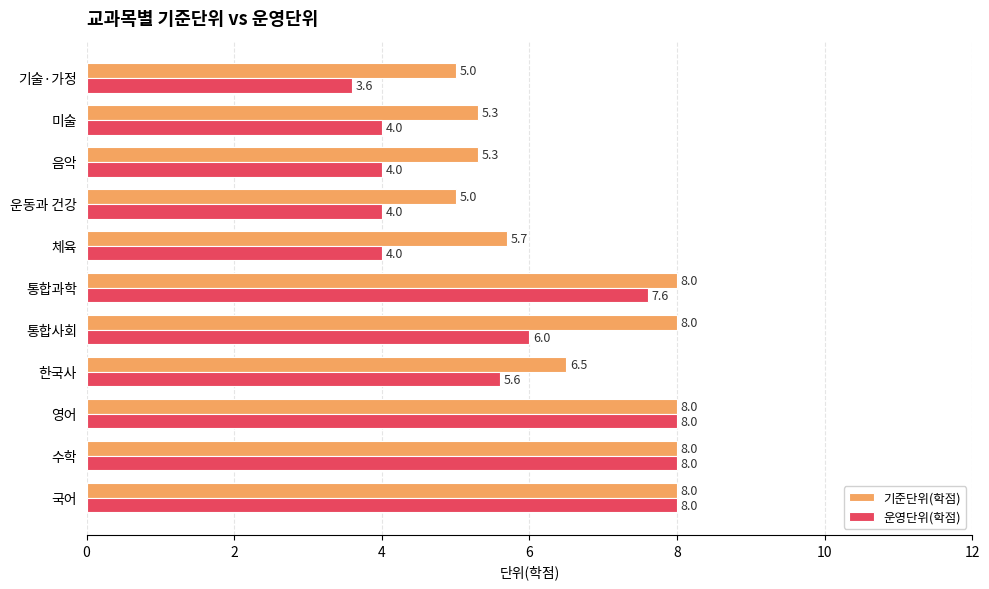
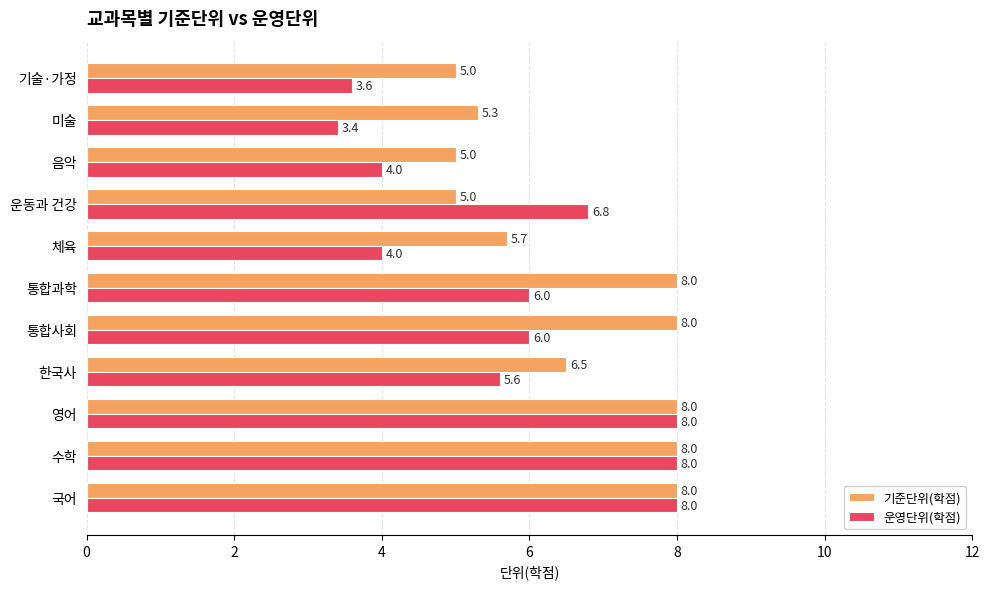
운영단위(학점), 미술: 4.0 -> 3.4
기준단위(학점), 음악: 5.3 -> 5.0
운영단위(학점), 운동과 건강: 4.0 -> 6.8
운영단위(학점), 통합과학: 7.6 -> 6.0
